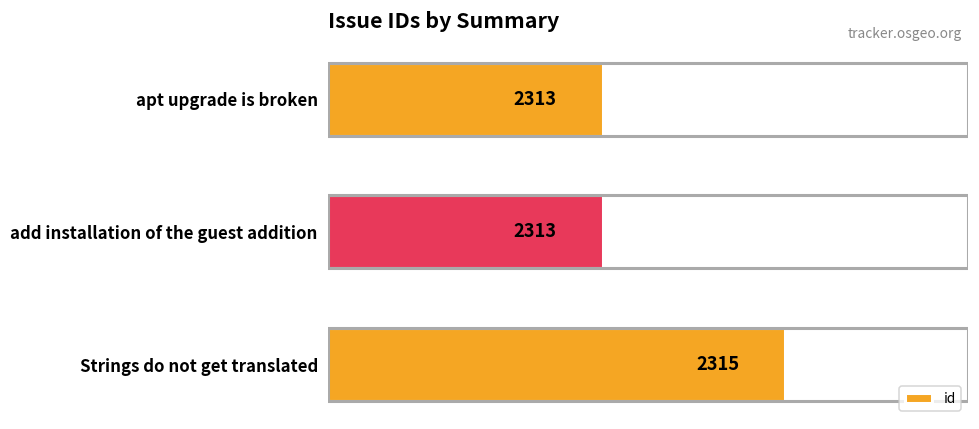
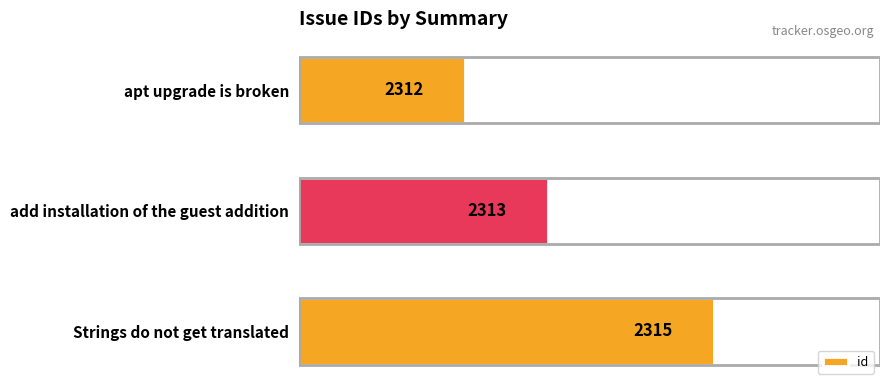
apt upgrade is broken: 2313 -> 2312
